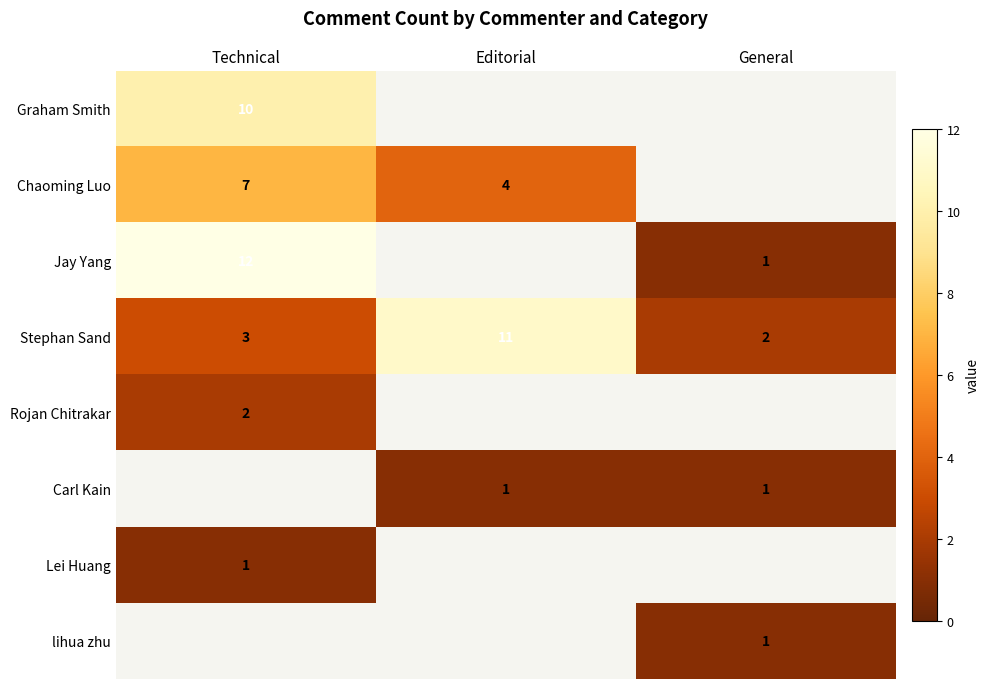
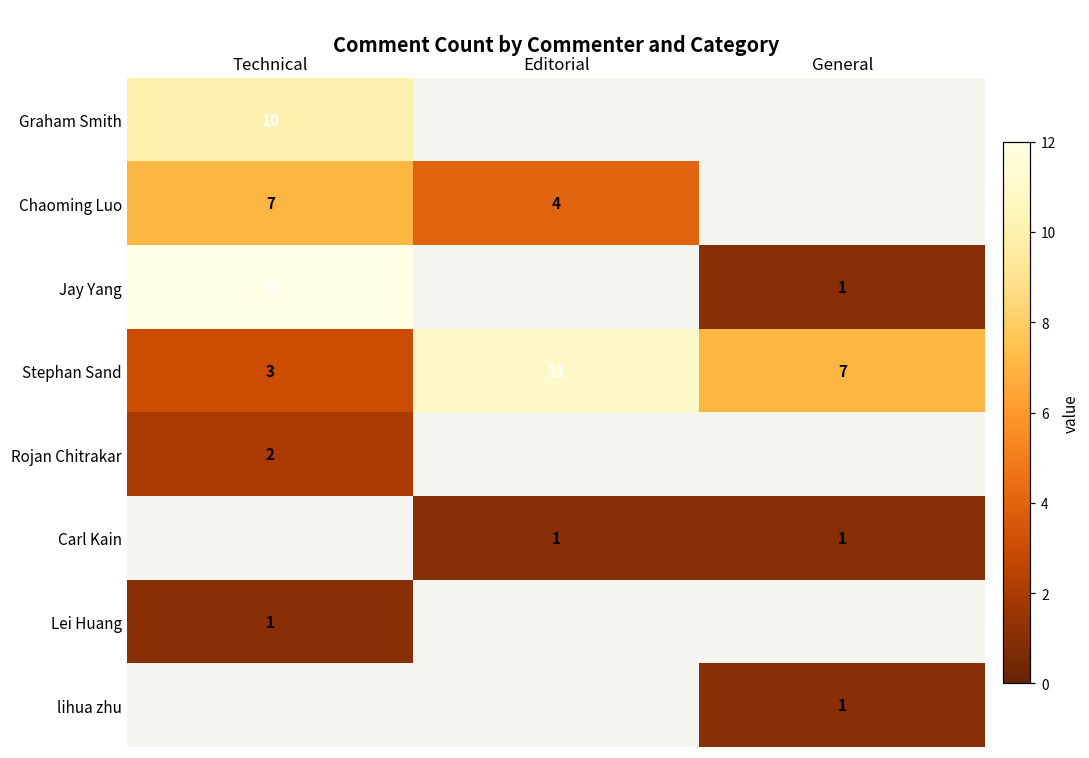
Stephan Sand, General: 2 -> 7
